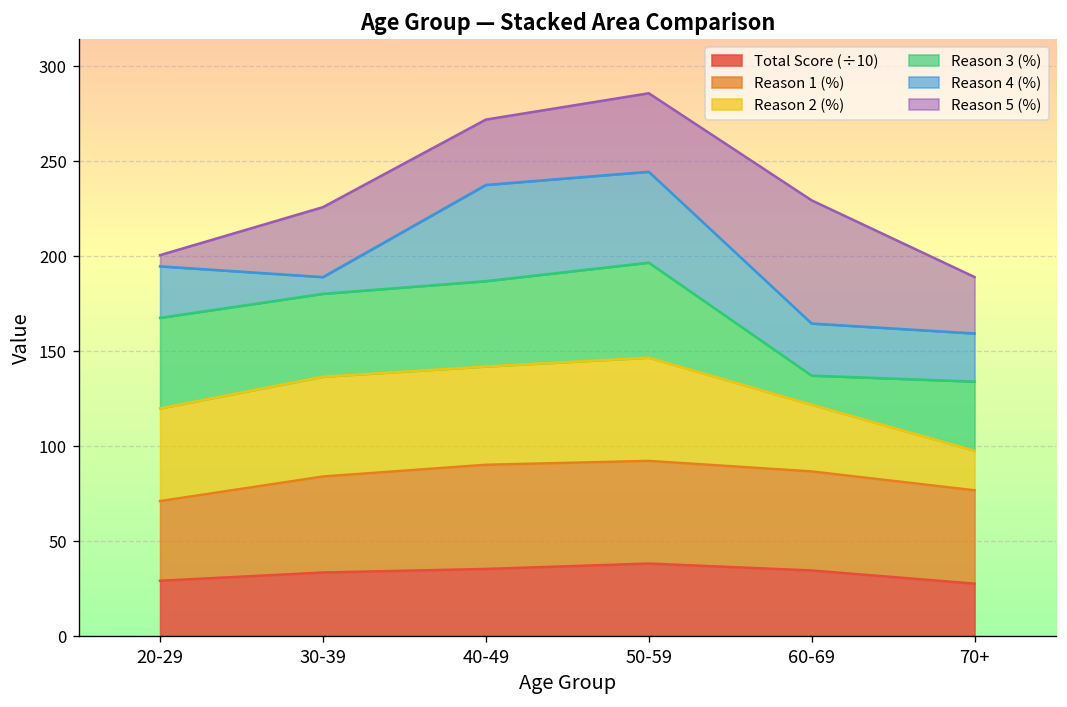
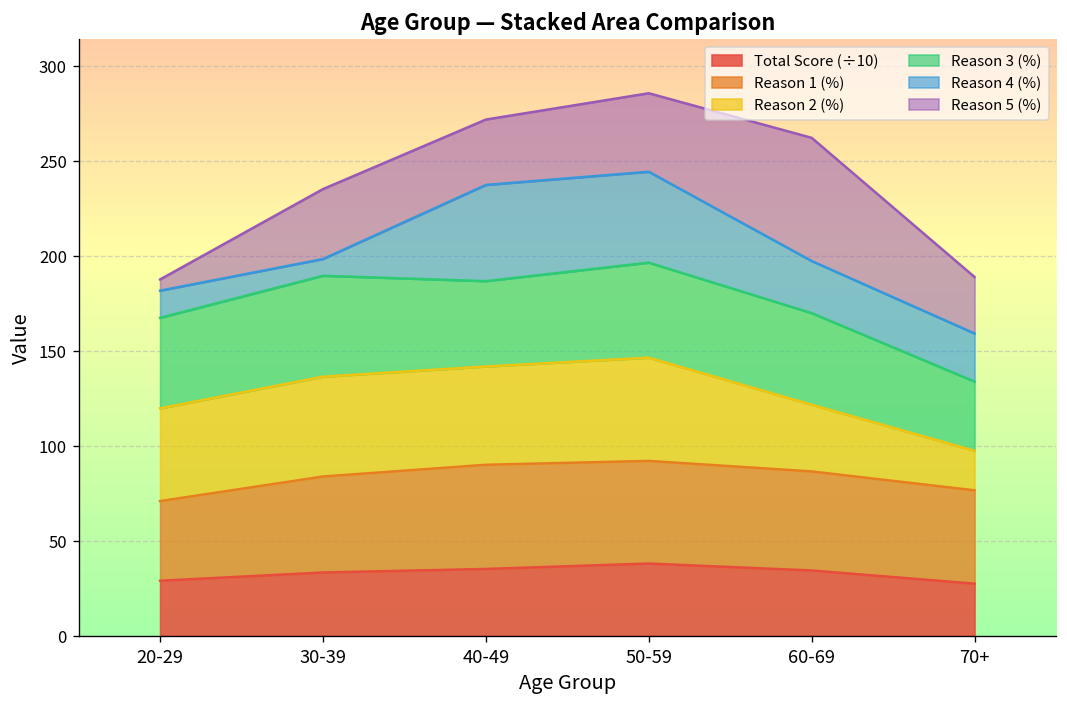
Reason 4 (%), 20-29: 27 -> 14
Reason 3 (%), 30-39: 44 -> 53
Reason 3 (%), 60-69: 15 -> 48
